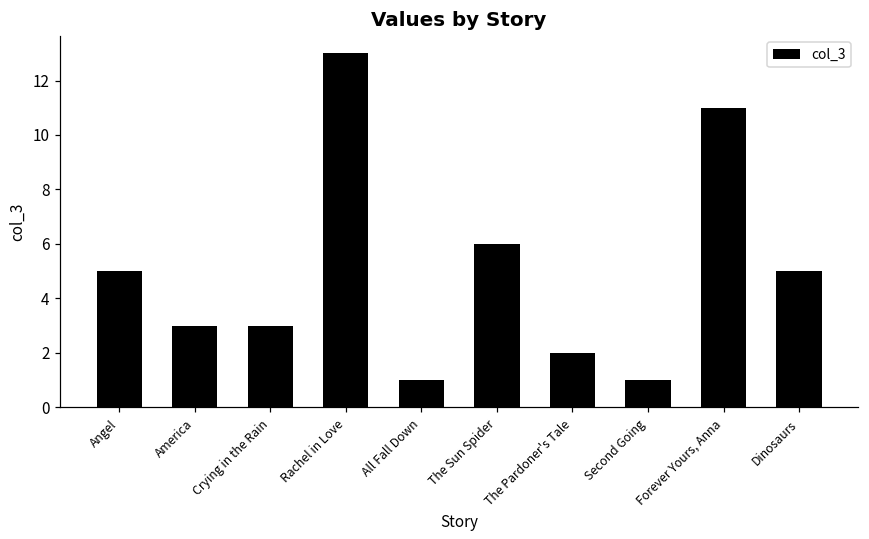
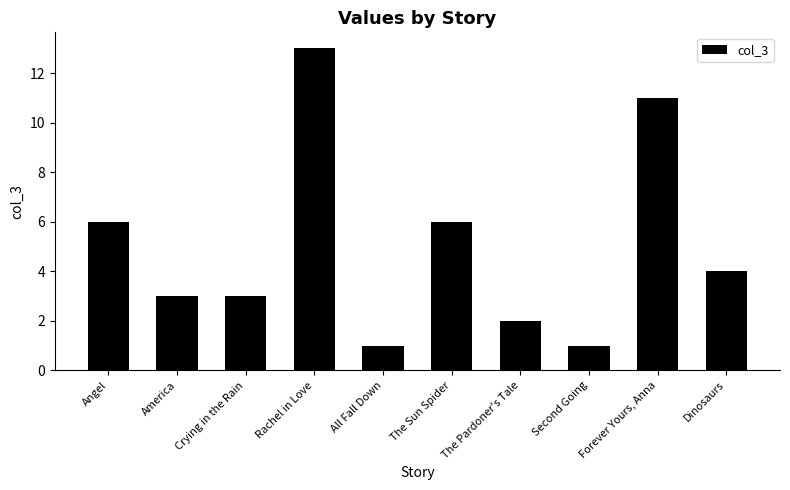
Angel: 5 -> 6
Dinosaurs: 5 -> 4
